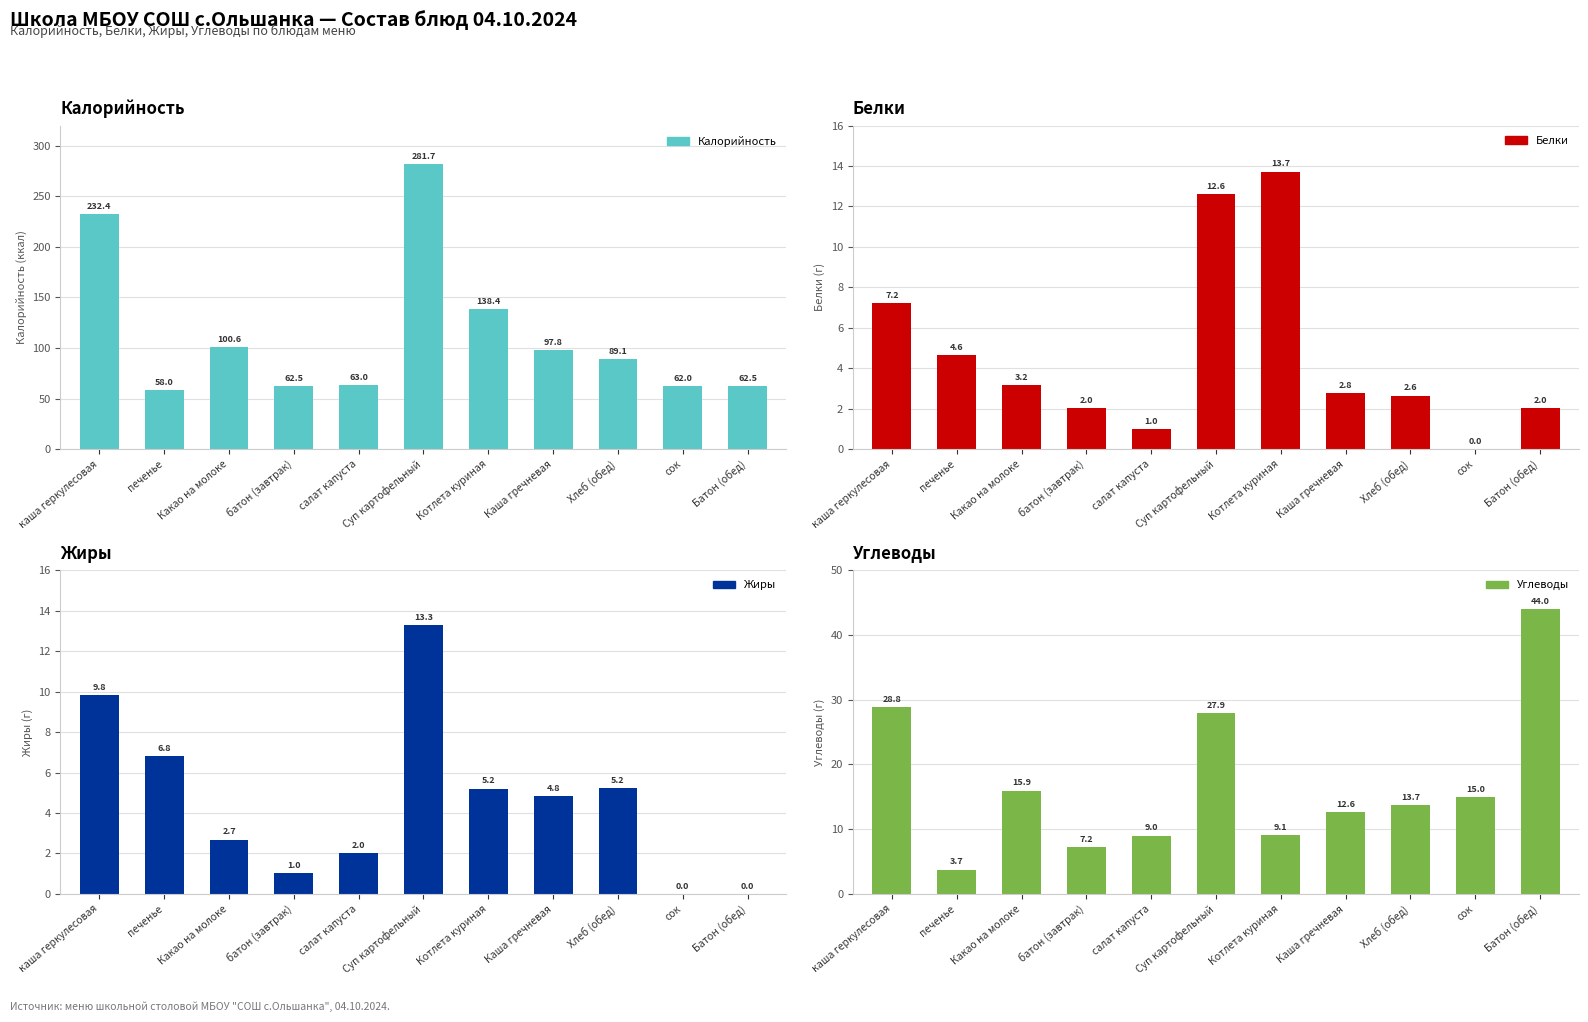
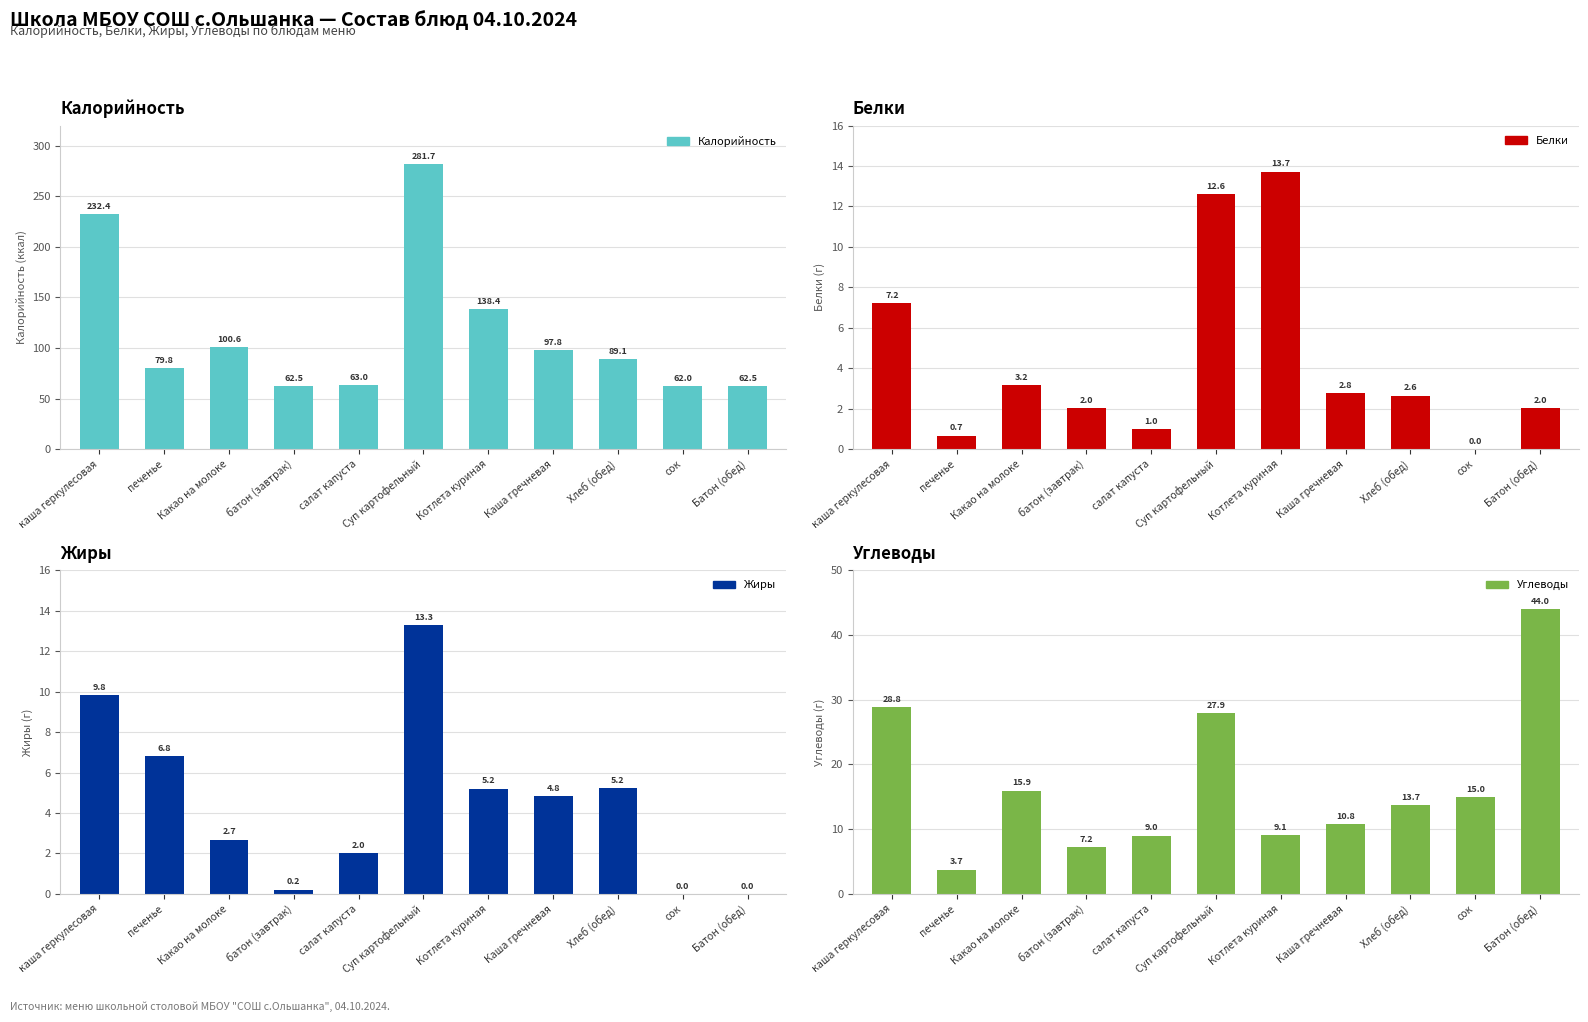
Калорийность, печенье: 58.0 -> 79.8
Белки, печенье: 4.6 -> 0.7
Жиры, батон (завтрак): 1.0 -> 0.2
Углеводы, Каша гречневая: 12.6 -> 10.8
